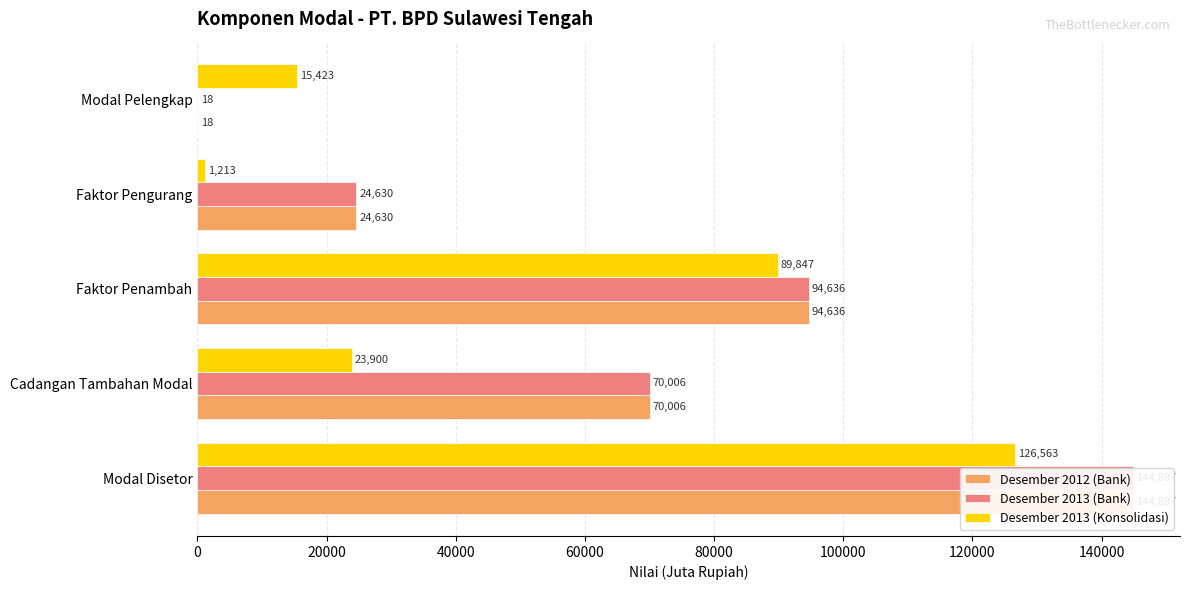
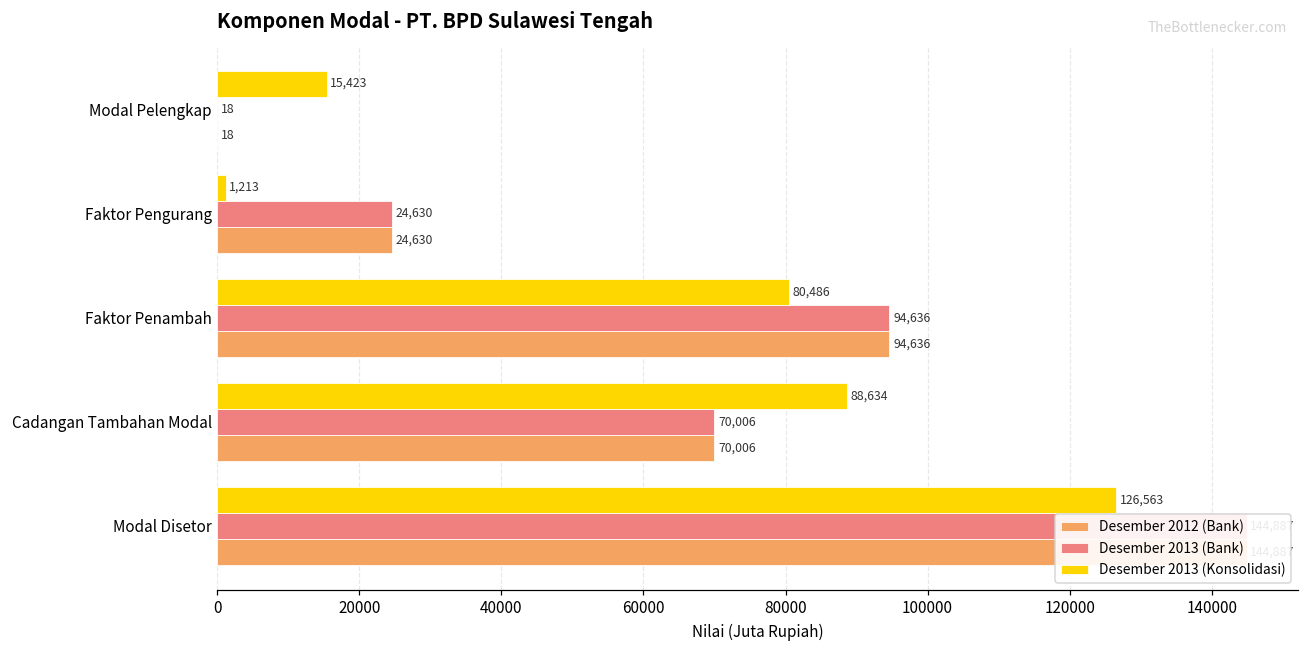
Desember 2013 (Konsolidasi), Faktor Penambah: 89,847 -> 80,486
Desember 2013 (Konsolidasi), Cadangan Tambahan Modal: 23,900 -> 88,634
